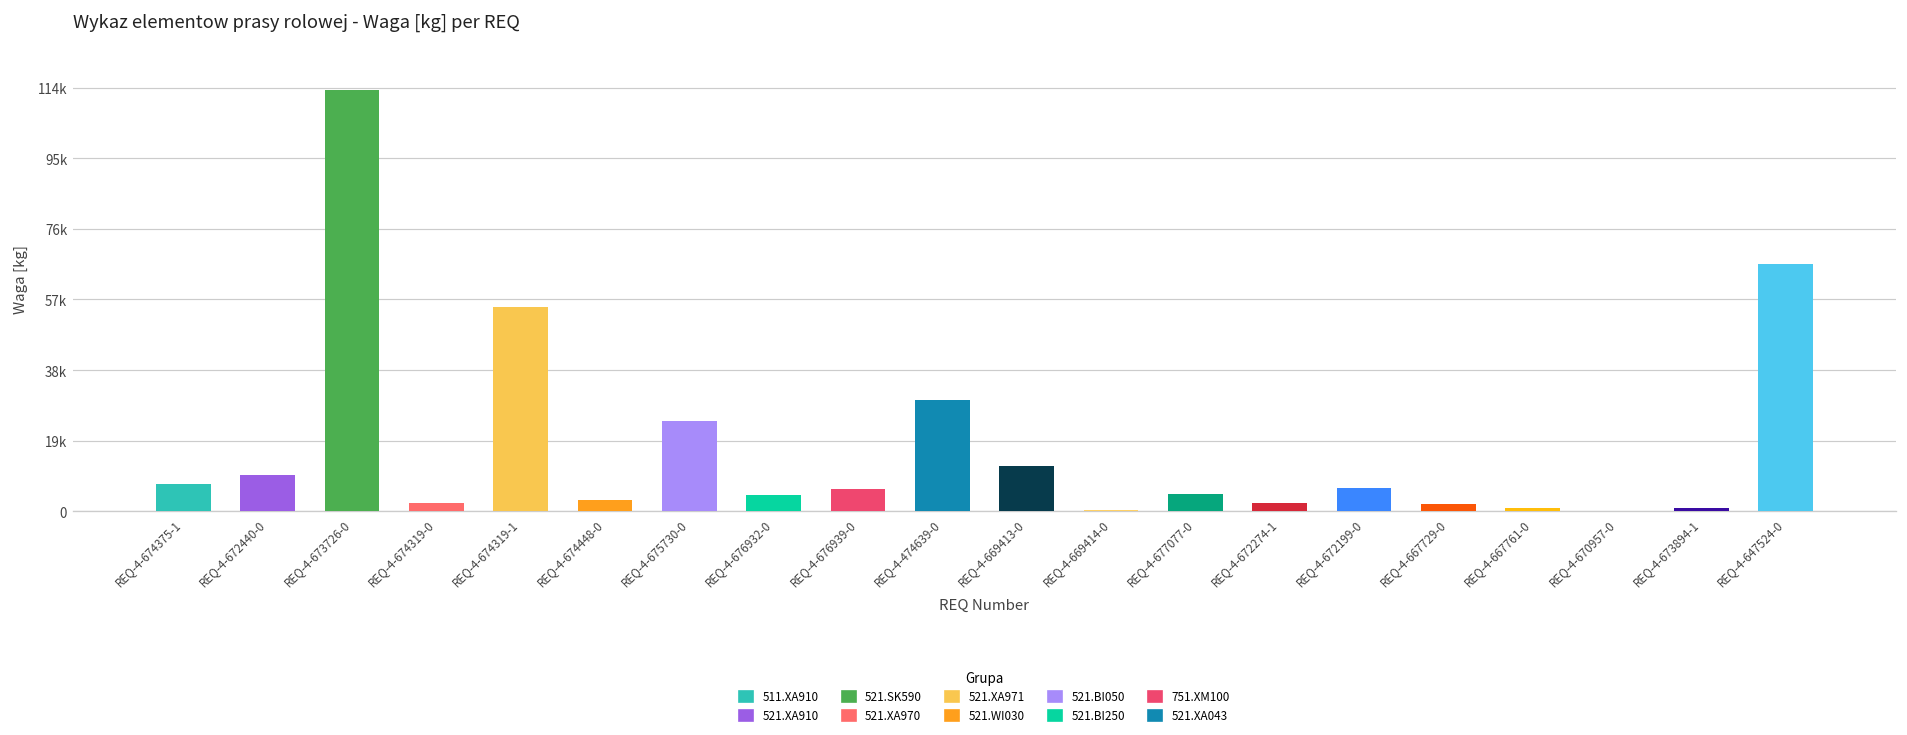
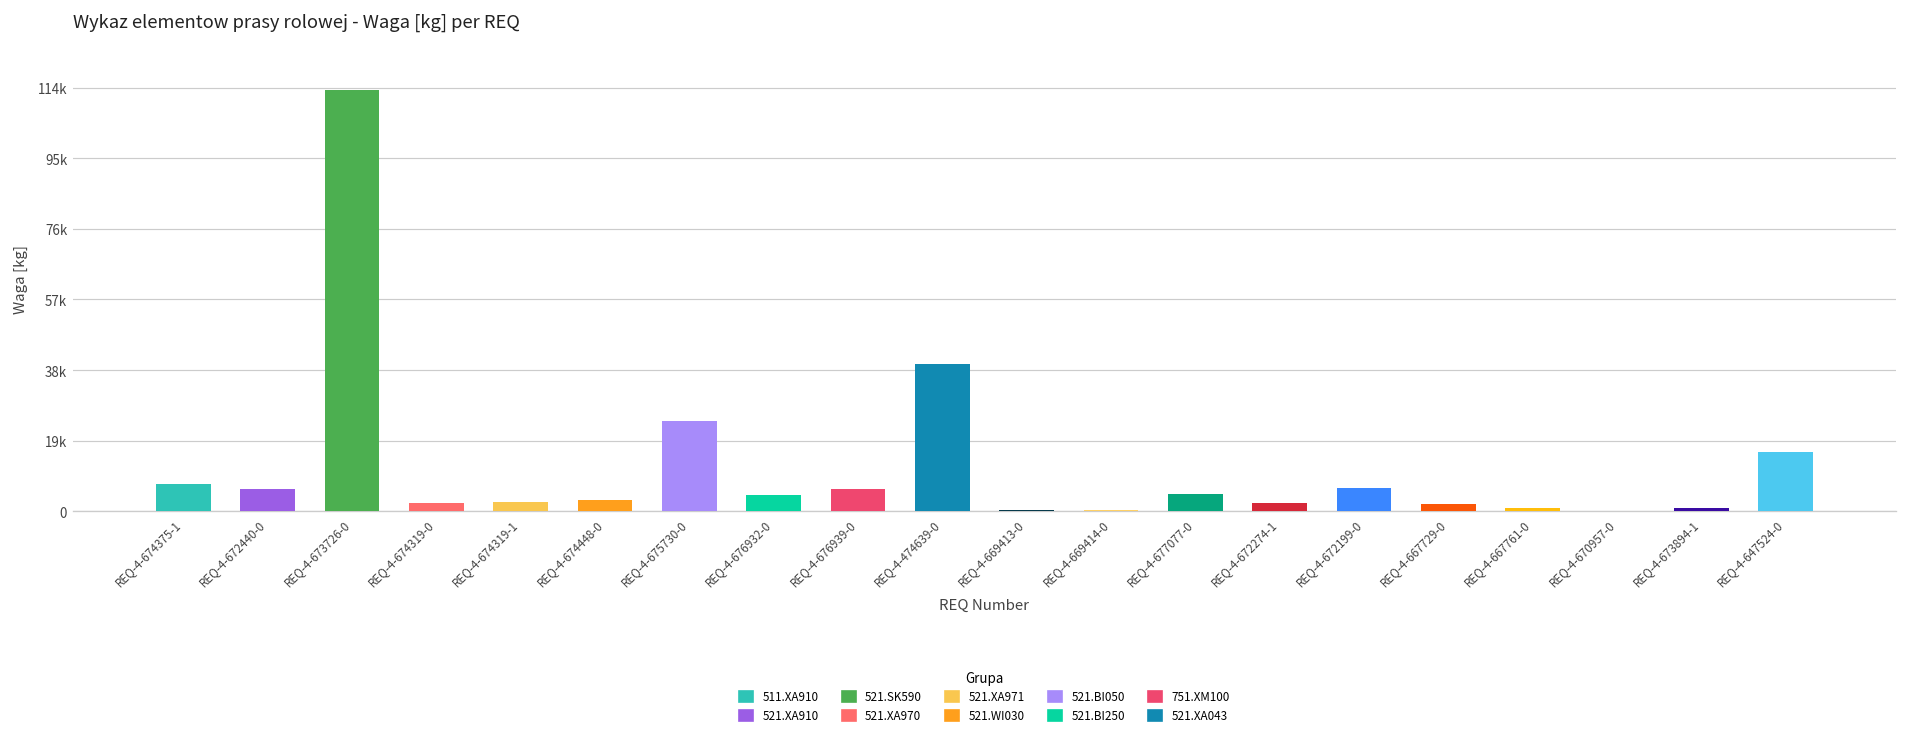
REQ-4-672440-0: 10000 -> 6000
REQ-4-674319-1: 55000 -> 2000
REQ-4-474639-0: 30000 -> 40000
REQ-4-669413-0: 12000 -> 0
REQ-4-647524-0: 66000 -> 16000
